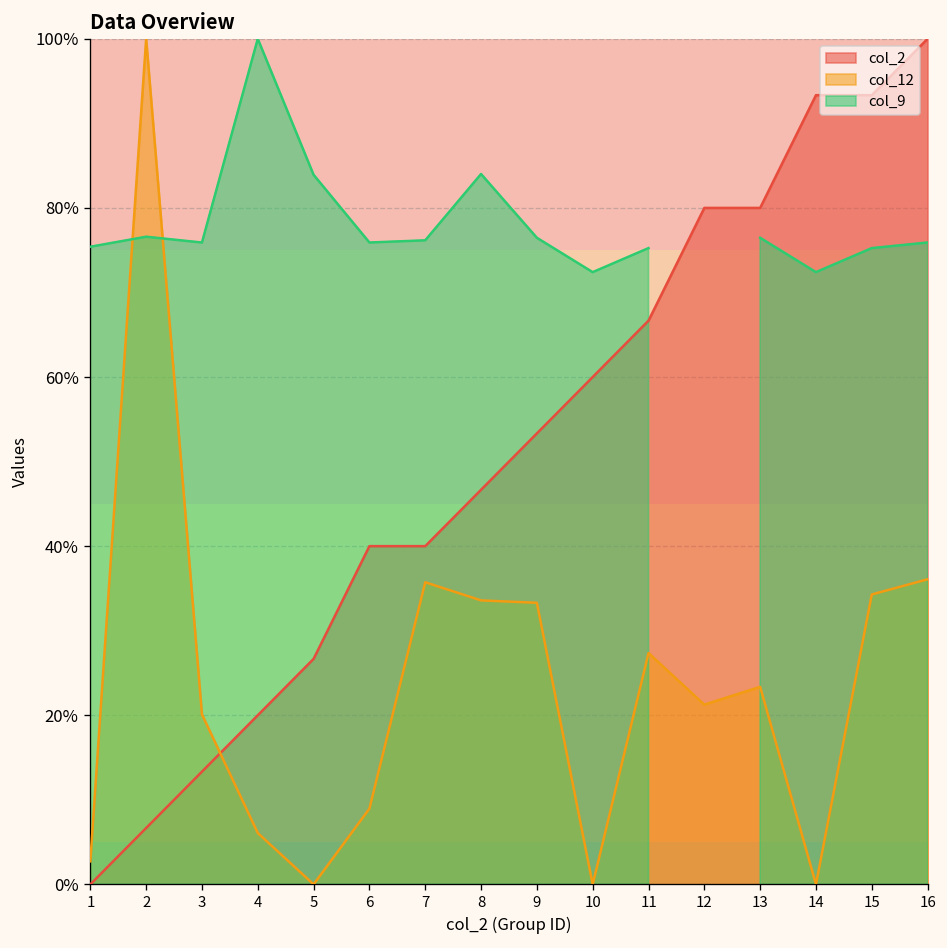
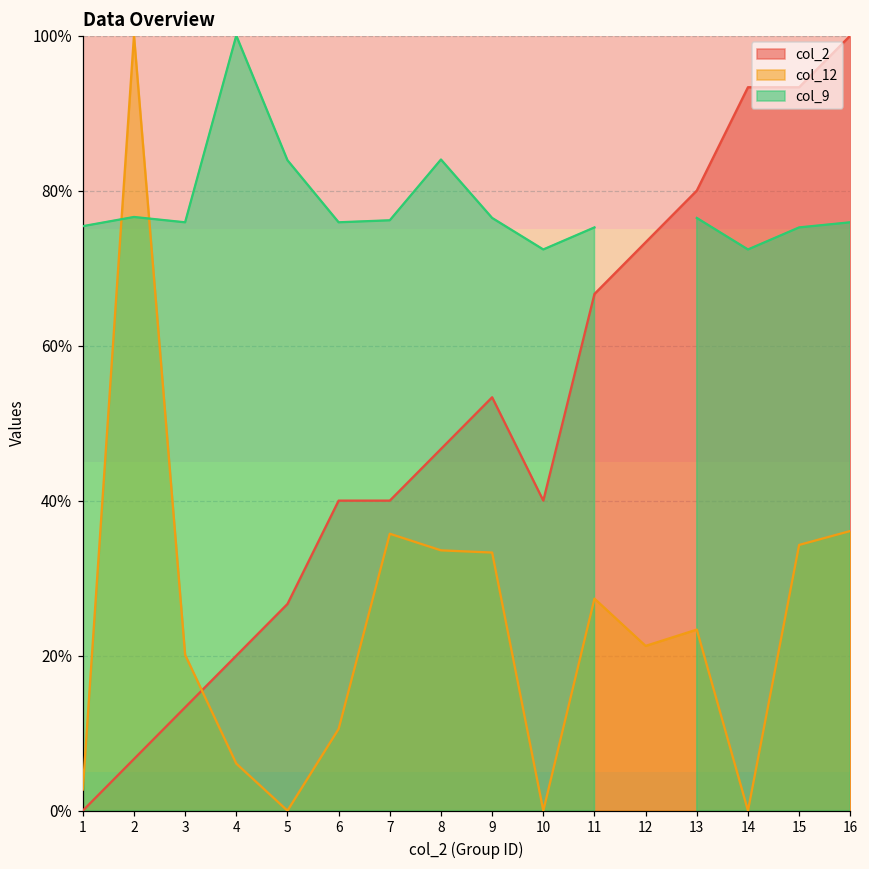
col_12, 6: 9% -> 11%
col_2, 10: 60% -> 40%
col_2, 12: 80% -> 73%
